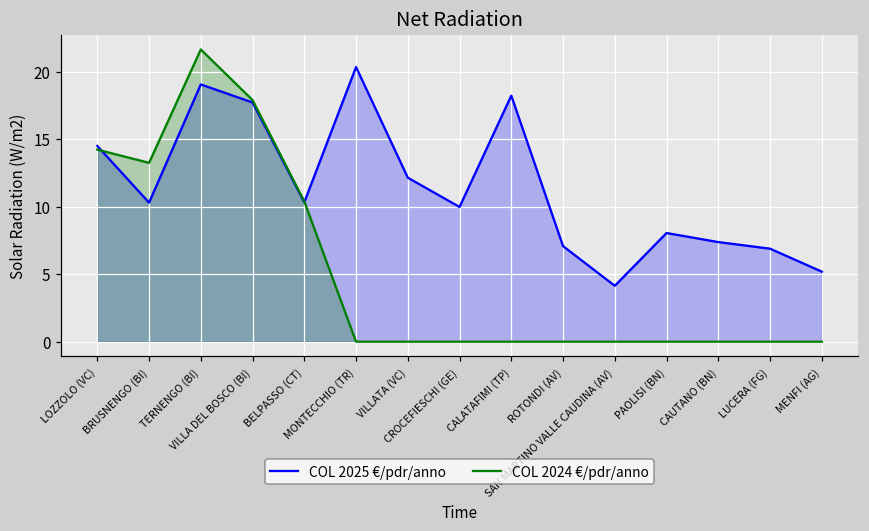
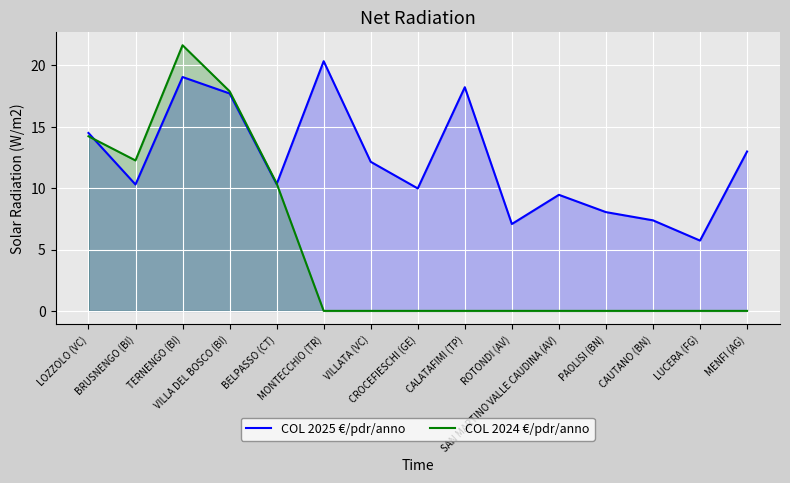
COL 2024 €/pdr/anno, BRUSNENGO (BI): 13.3 -> 12.3
COL 2025 €/pdr/anno, SAN MARTINO VALLE CAUDINA (AV): 4.1 -> 9.5
COL 2025 €/pdr/anno, LUCERA (FG): 6.9 -> 5.7
COL 2025 €/pdr/anno, MENFI (AG): 5.2 -> 13.0
